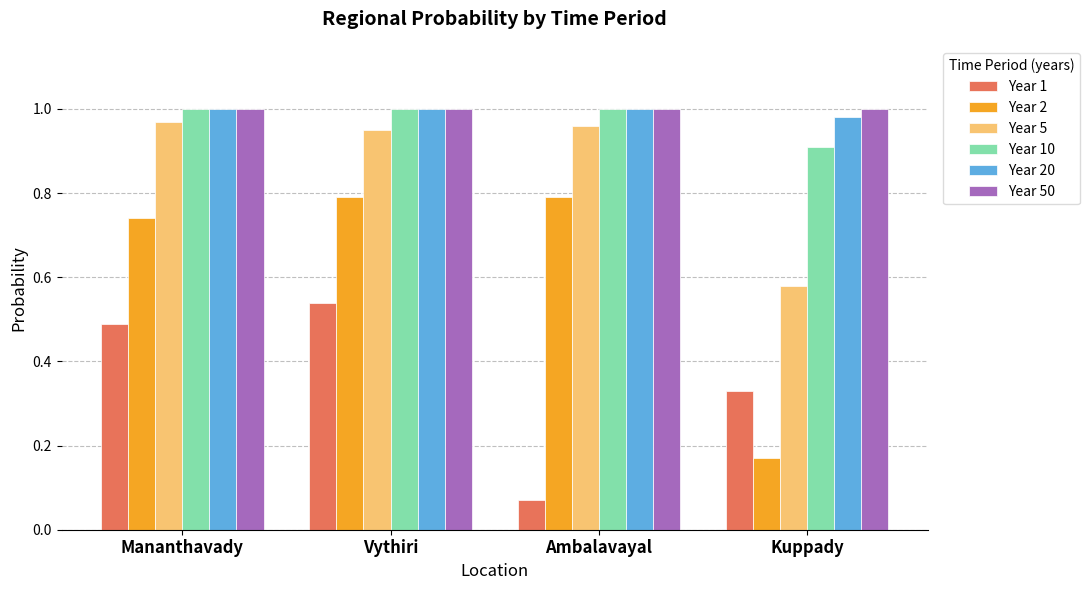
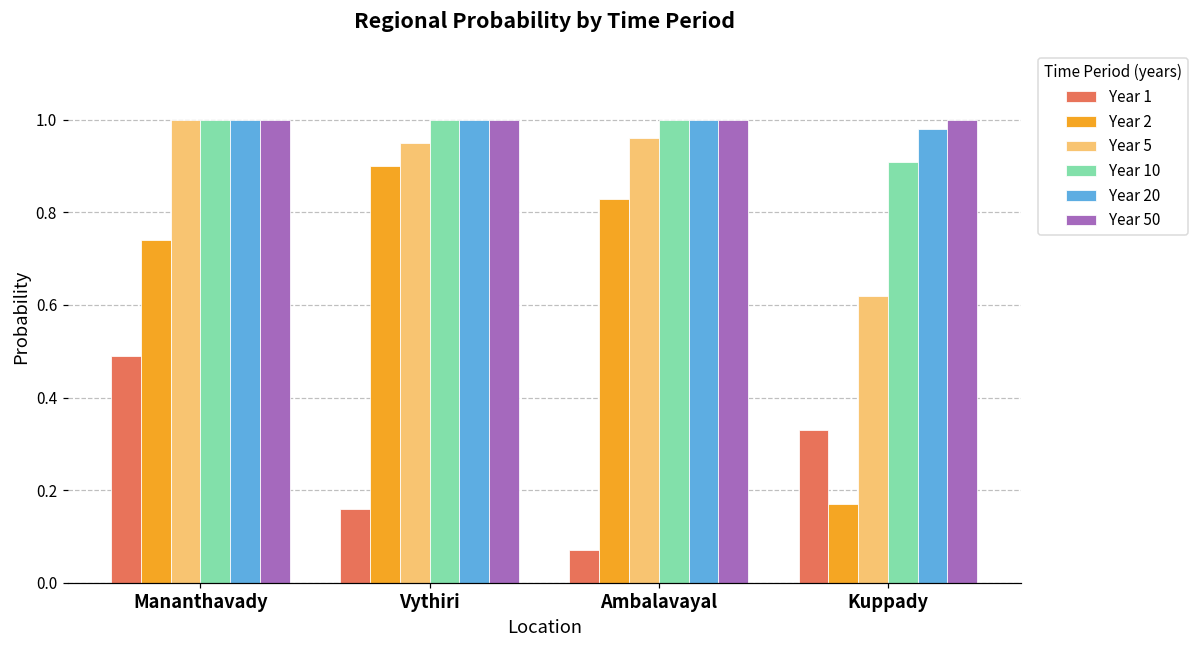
Year 5, Mananthavady: 0.97 -> 1.00
Year 1, Vythiri: 0.54 -> 0.16
Year 2, Vythiri: 0.79 -> 0.90
Year 2, Ambalavayal: 0.79 -> 0.83
Year 5, Kuppady: 0.58 -> 0.62
